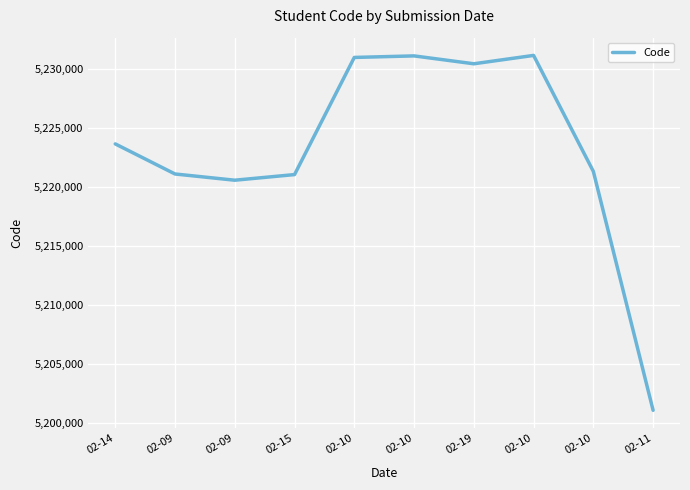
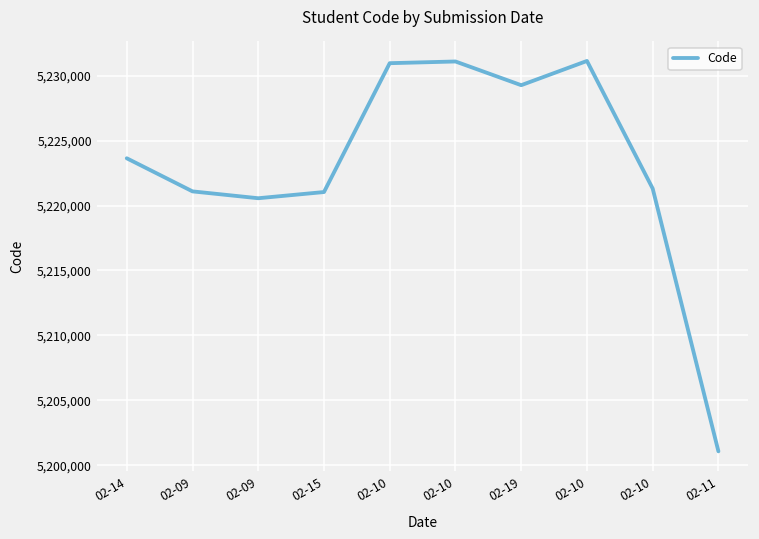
02-19: 5,230,400 -> 5,229,300
